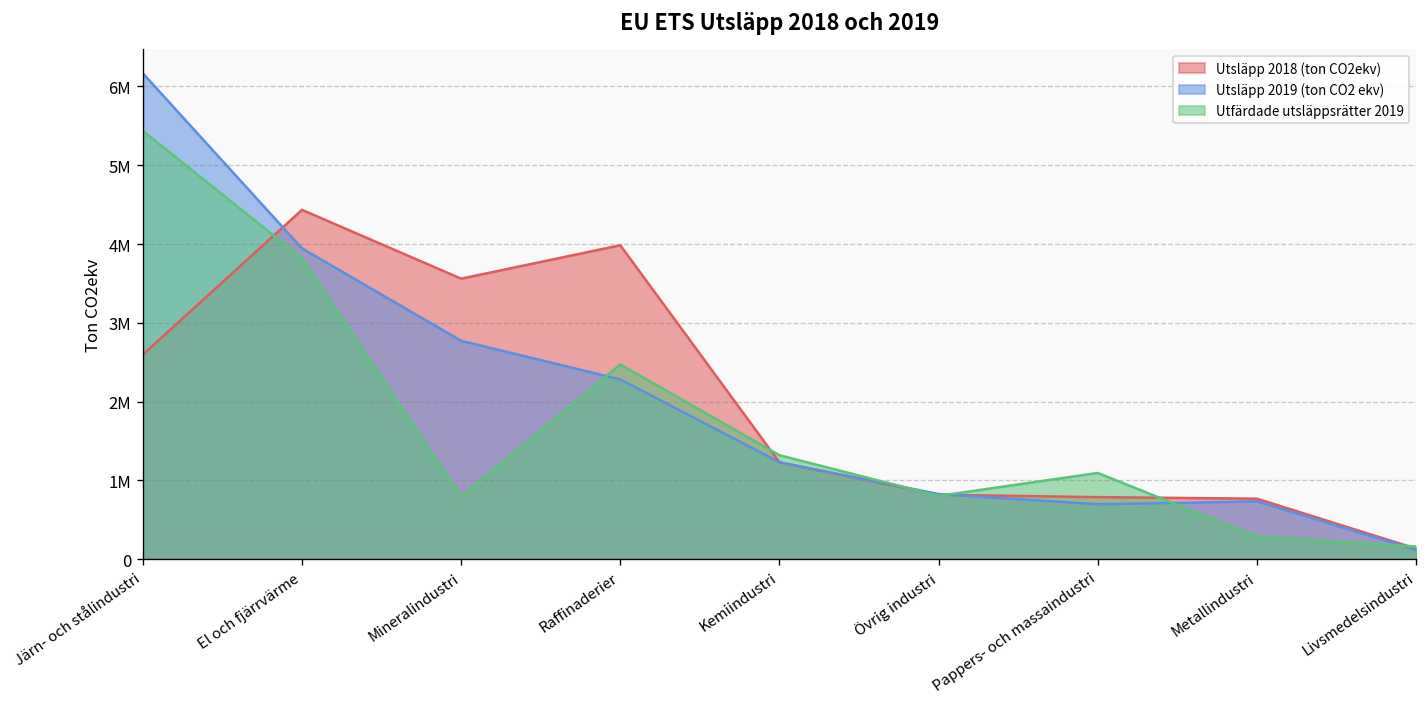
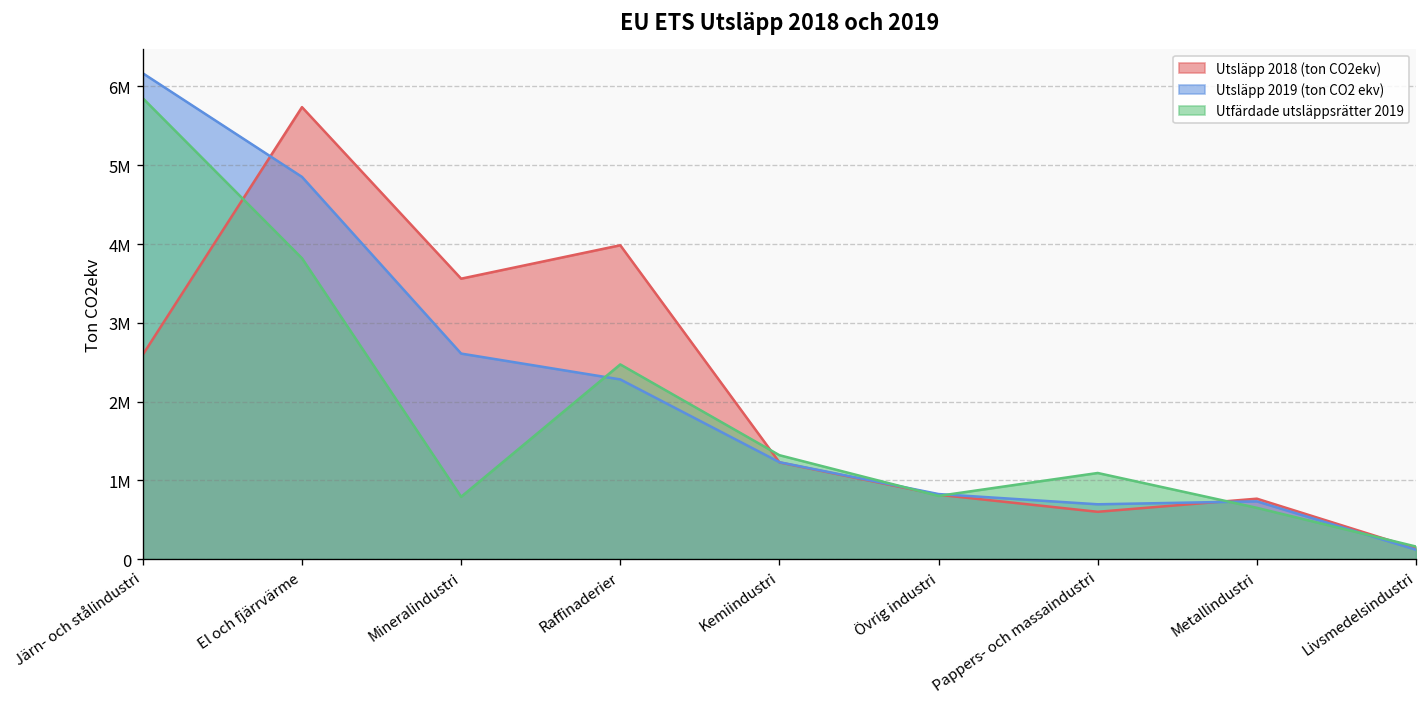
Utfärdade utsläppsrätter 2019, Järn- och stålindustri: 5400000 -> 5800000
Utsläpp 2018 (ton CO2ekv), El och fjärrvärme: 4400000 -> 5700000
Utsläpp 2019 (ton CO2 ekv), El och fjärrvärme: 3900000 -> 4900000
Utsläpp 2019 (ton CO2 ekv), Mineralindustri: 2800000 -> 2600000
Utsläpp 2018 (ton CO2ekv), Pappers- och massaindustri: 800000 -> 600000
Utfärdade utsläppsrätter 2019, Metallindustri: 300000 -> 700000
